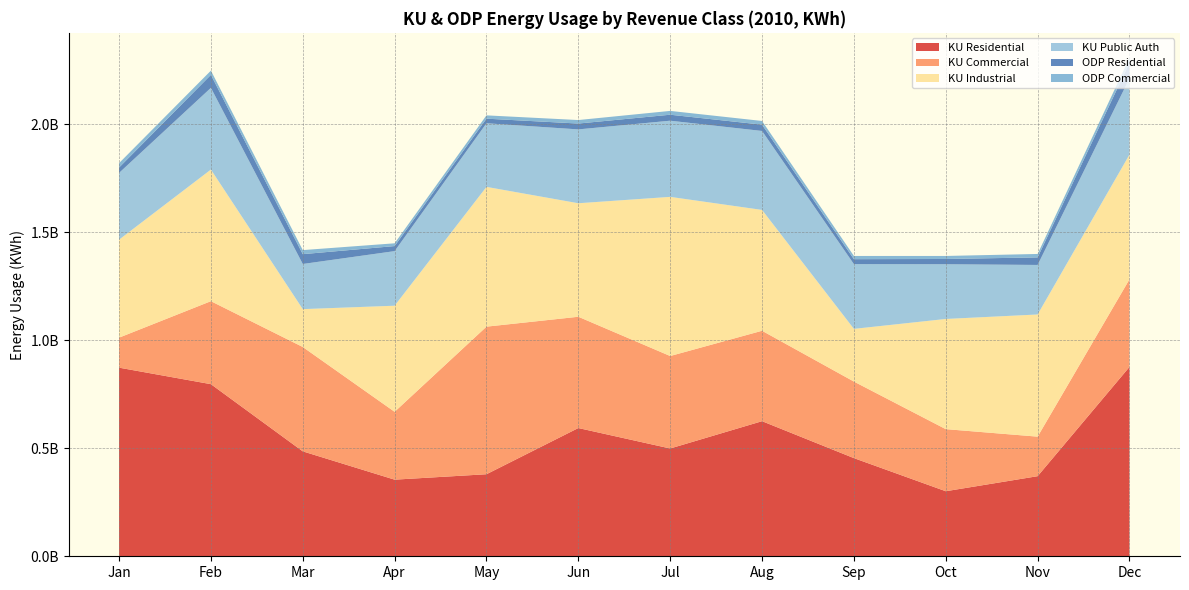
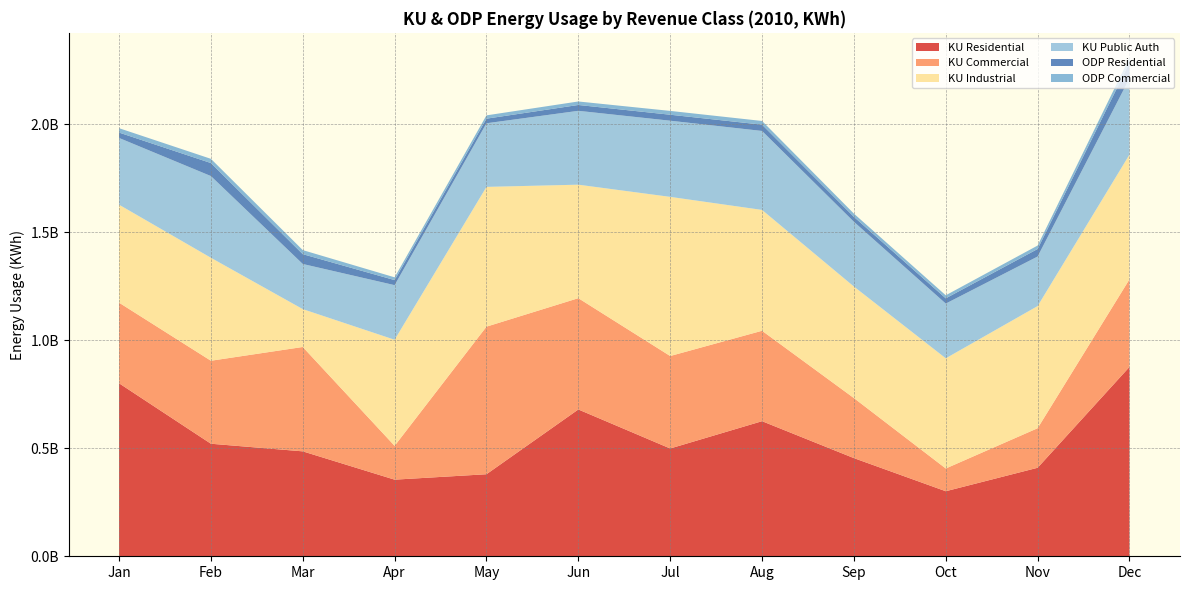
KU Residential, Jan: 870000000 -> 800000000
KU Commercial, Jan: 140000000 -> 370000000
KU Residential, Feb: 800000000 -> 520000000
KU Industrial, Feb: 610000000 -> 480000000
KU Commercial, Apr: 310000000 -> 160000000
KU Residential, Jun: 590000000 -> 680000000
KU Commercial, Sep: 350000000 -> 280000000
KU Industrial, Sep: 240000000 -> 520000000
KU Commercial, Oct: 290000000 -> 110000000
KU Residential, Nov: 370000000 -> 410000000
